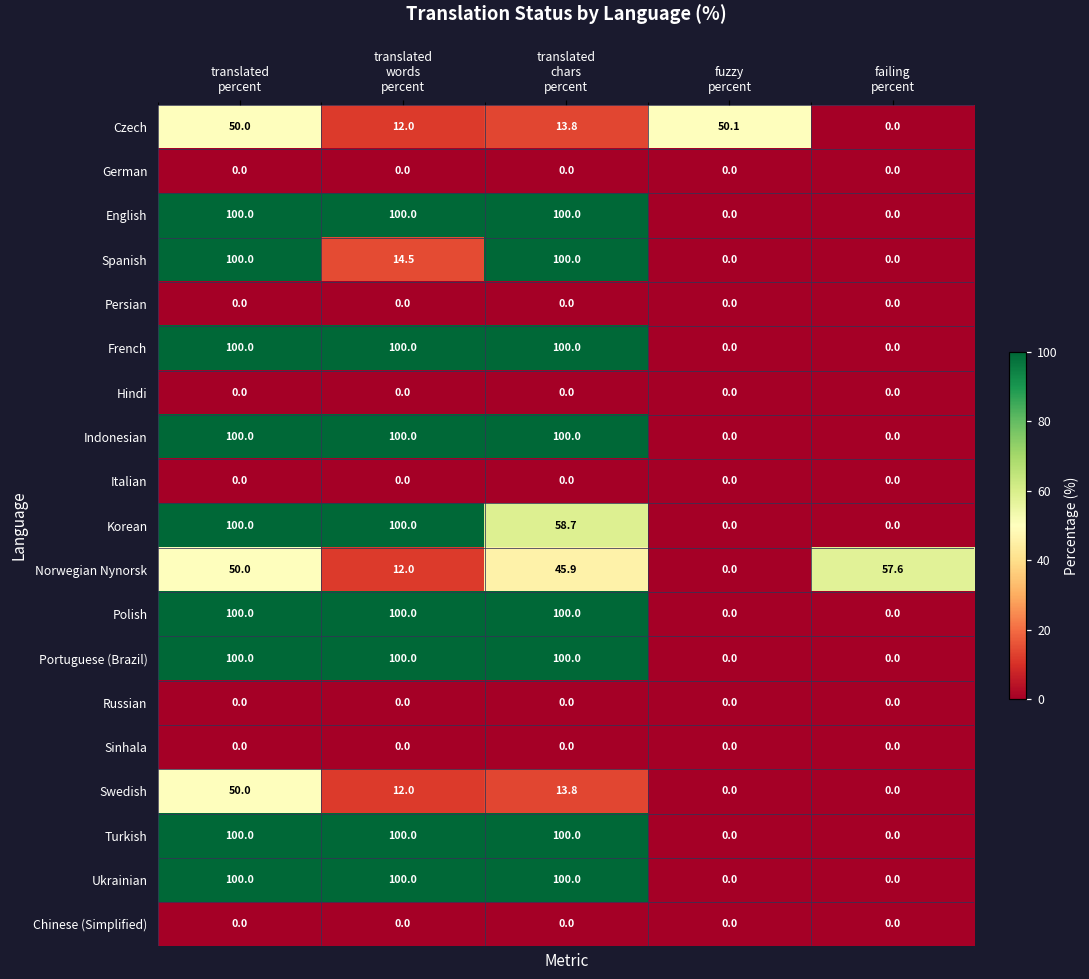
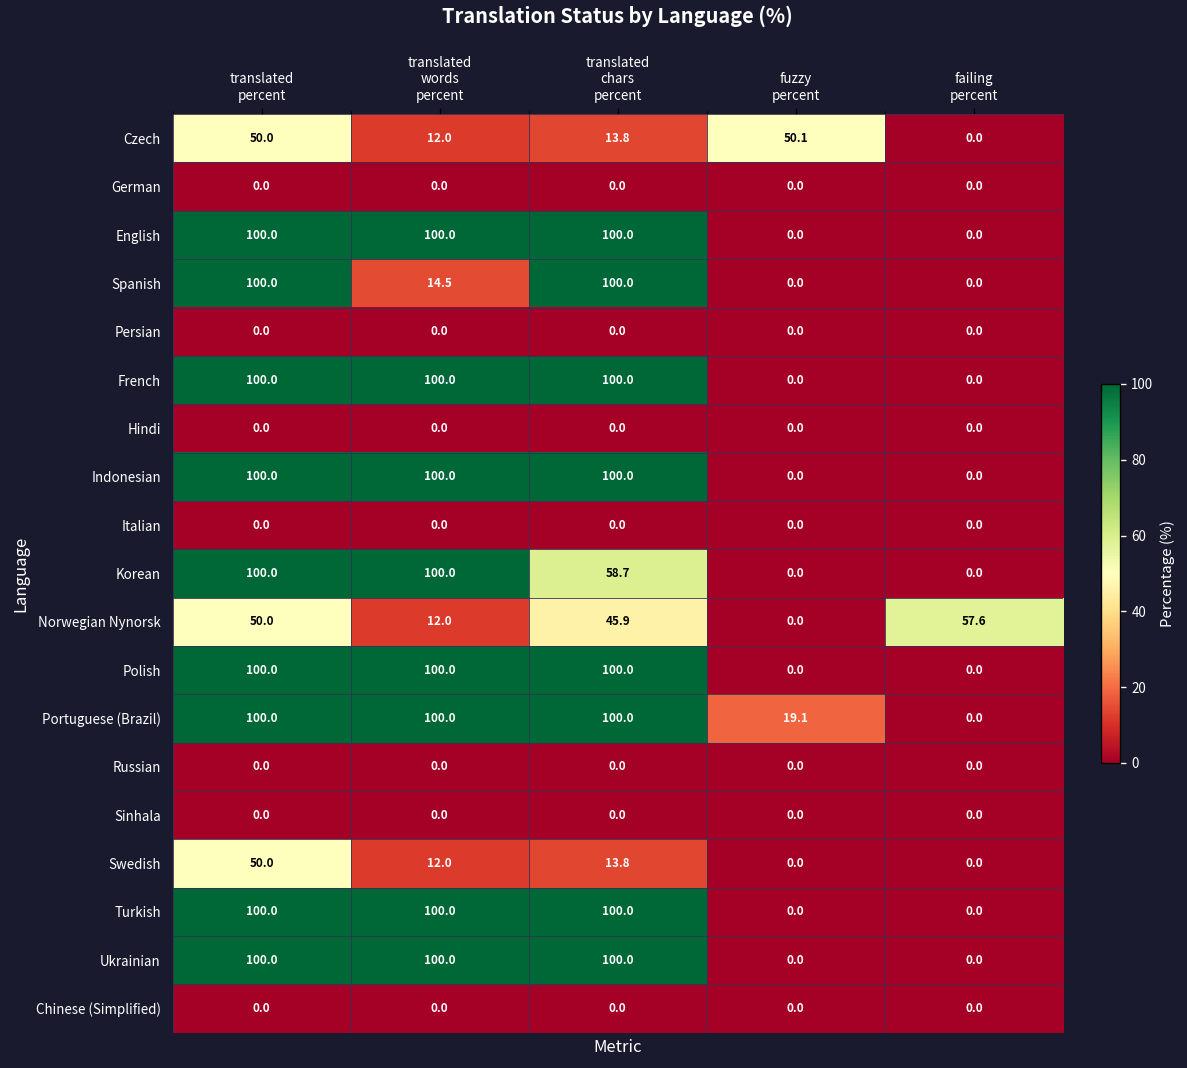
Portuguese (Brazil), fuzzy percent: 0.0 -> 19.1
